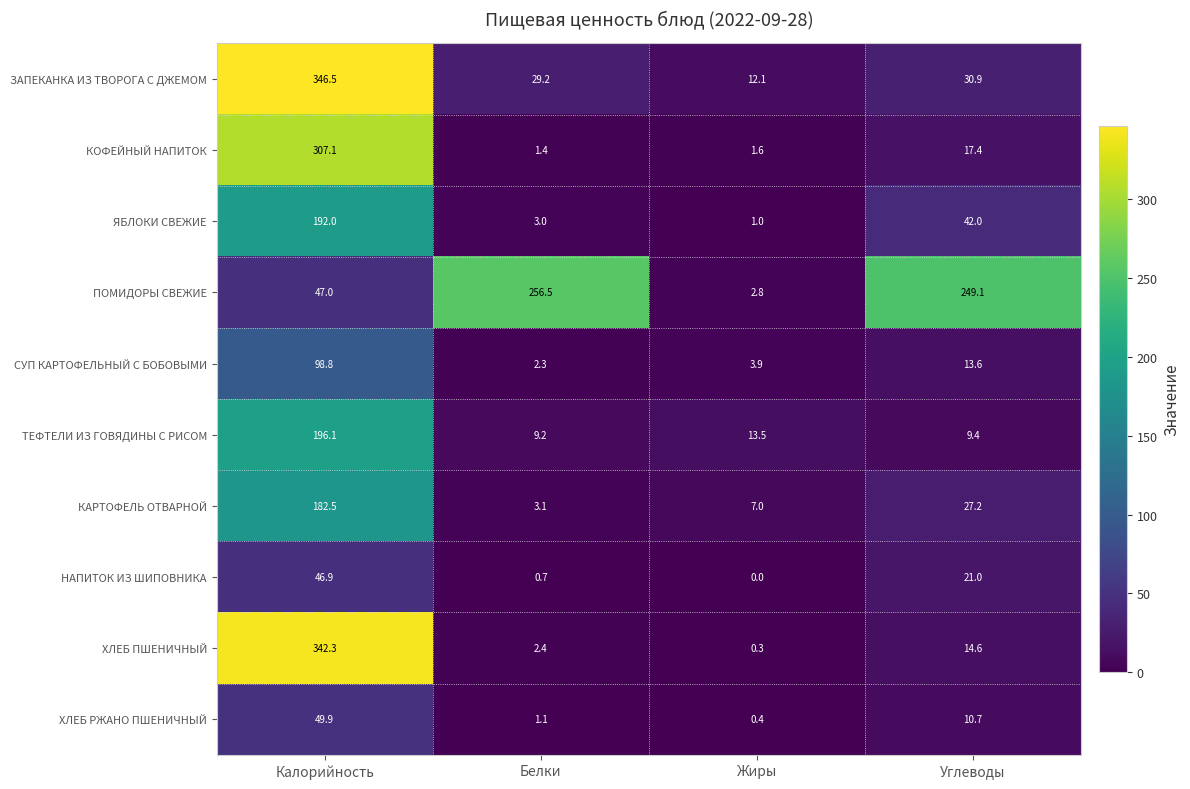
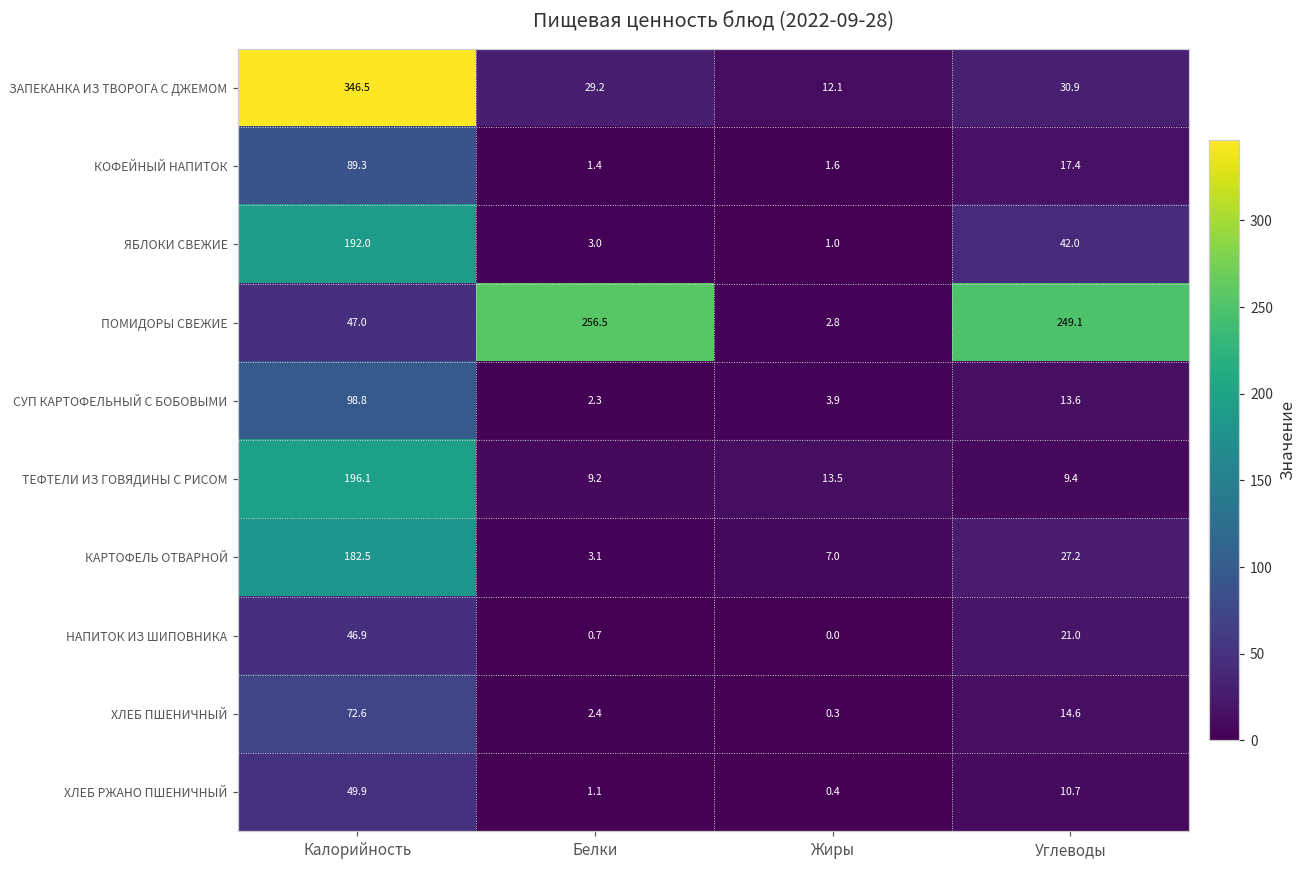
КОФЕЙНЫЙ НАПИТОК, Калорийность: 307.1 -> 89.3
ХЛЕБ ПШЕНИЧНЫЙ, Калорийность: 342.3 -> 72.6
